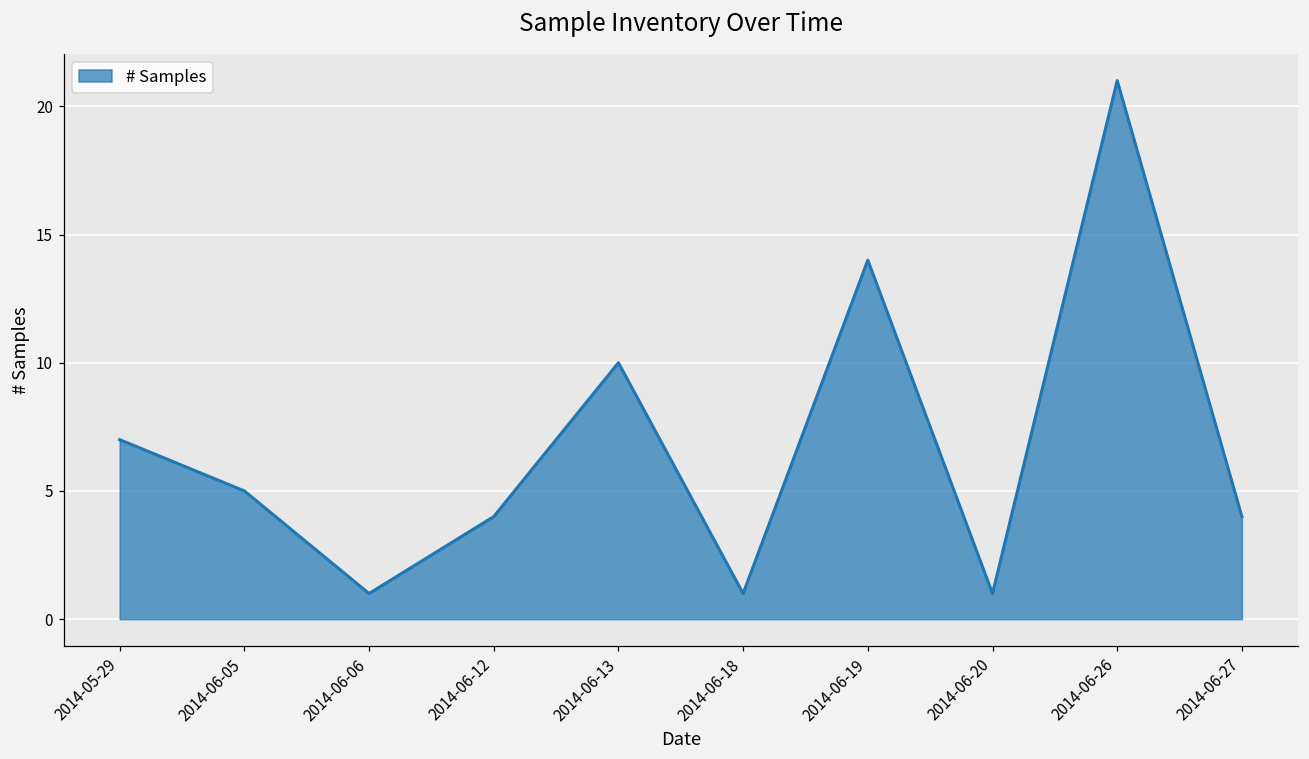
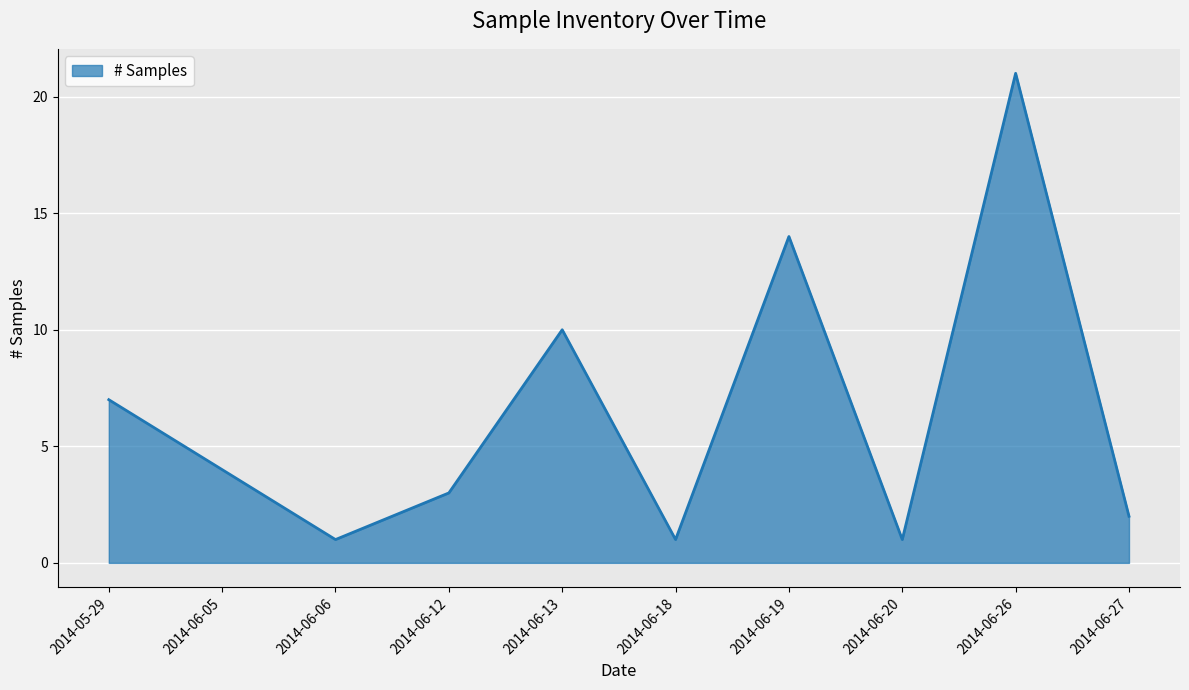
2014-06-05: 5 -> 4
2014-06-12: 4 -> 3
2014-06-27: 4 -> 2
